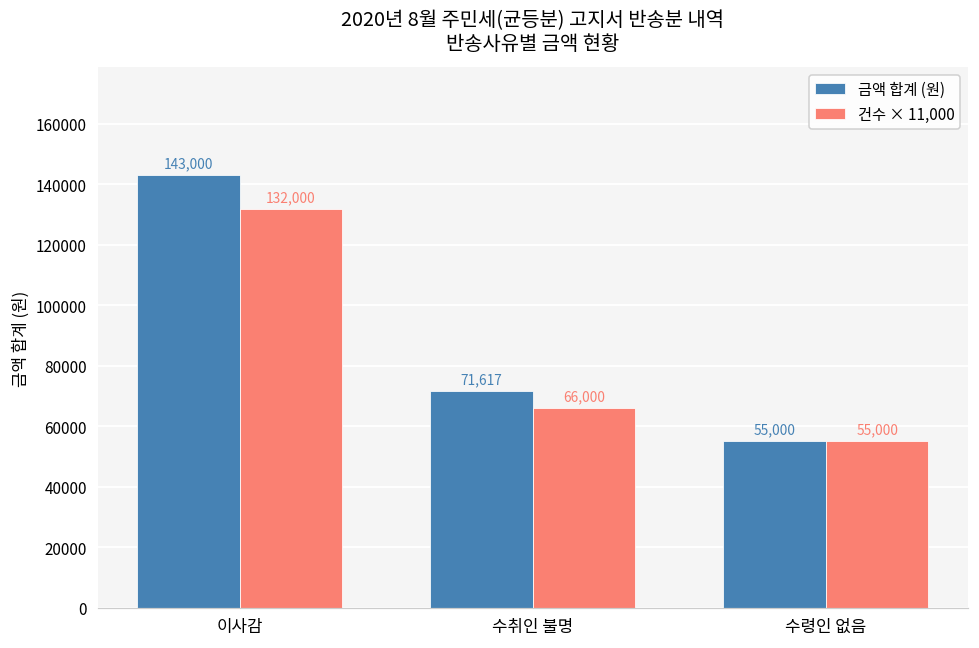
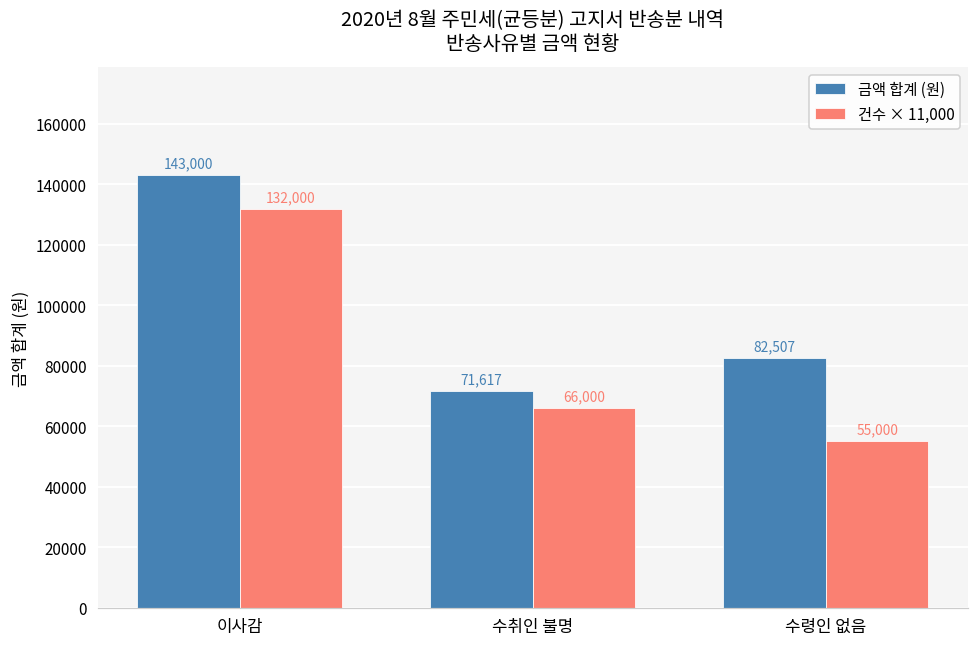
금액 합계 (원), 수령인 없음: 55,000 -> 82,507
